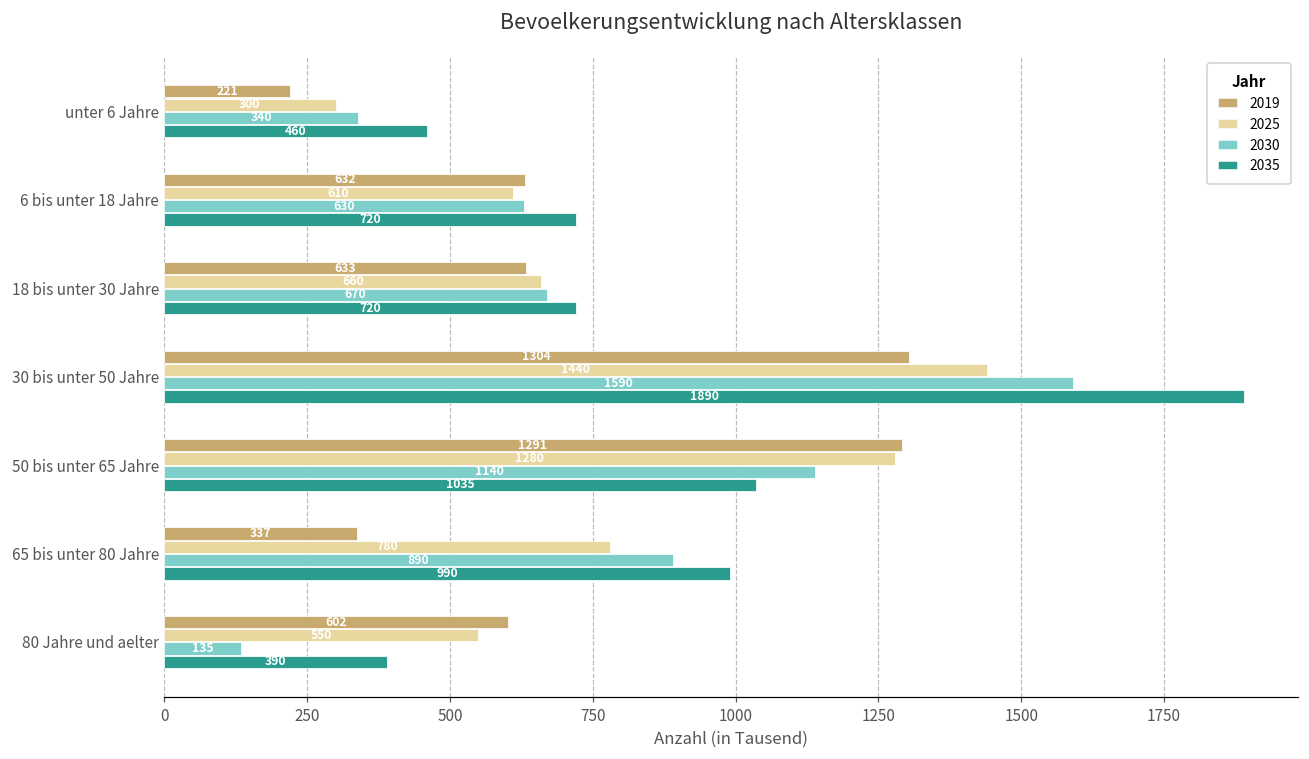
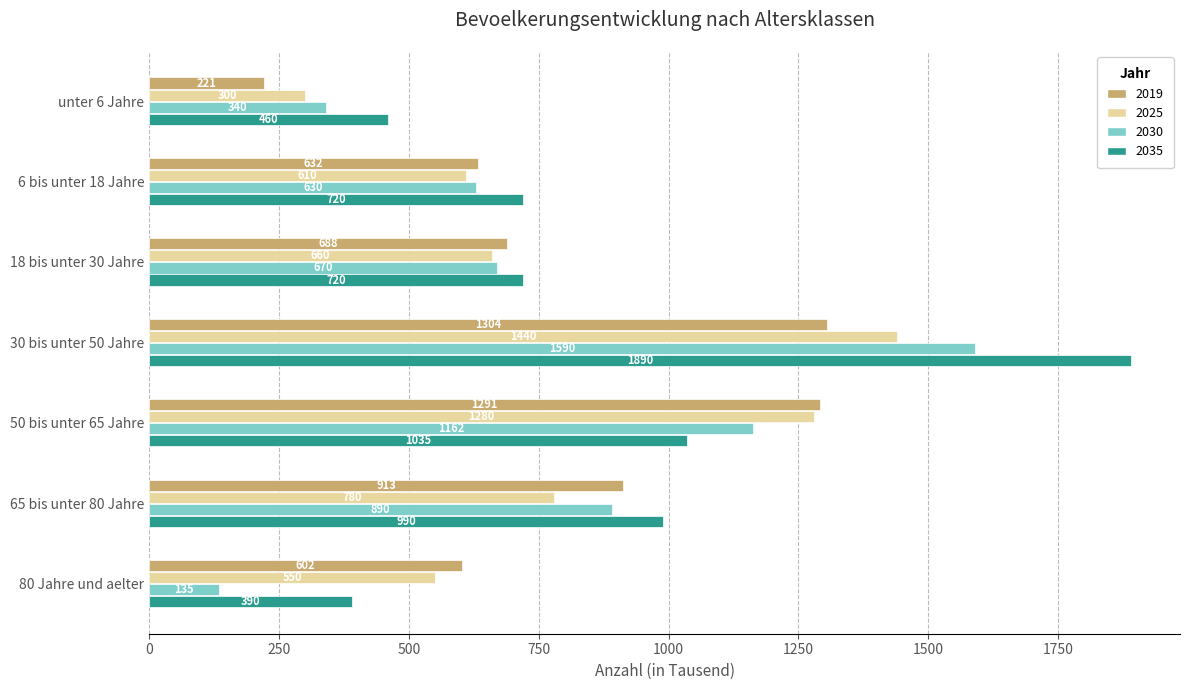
2019, 18 bis unter 30 Jahre: 633 -> 688
2030, 50 bis unter 65 Jahre: 1140 -> 1162
2019, 65 bis unter 80 Jahre: 337 -> 913
